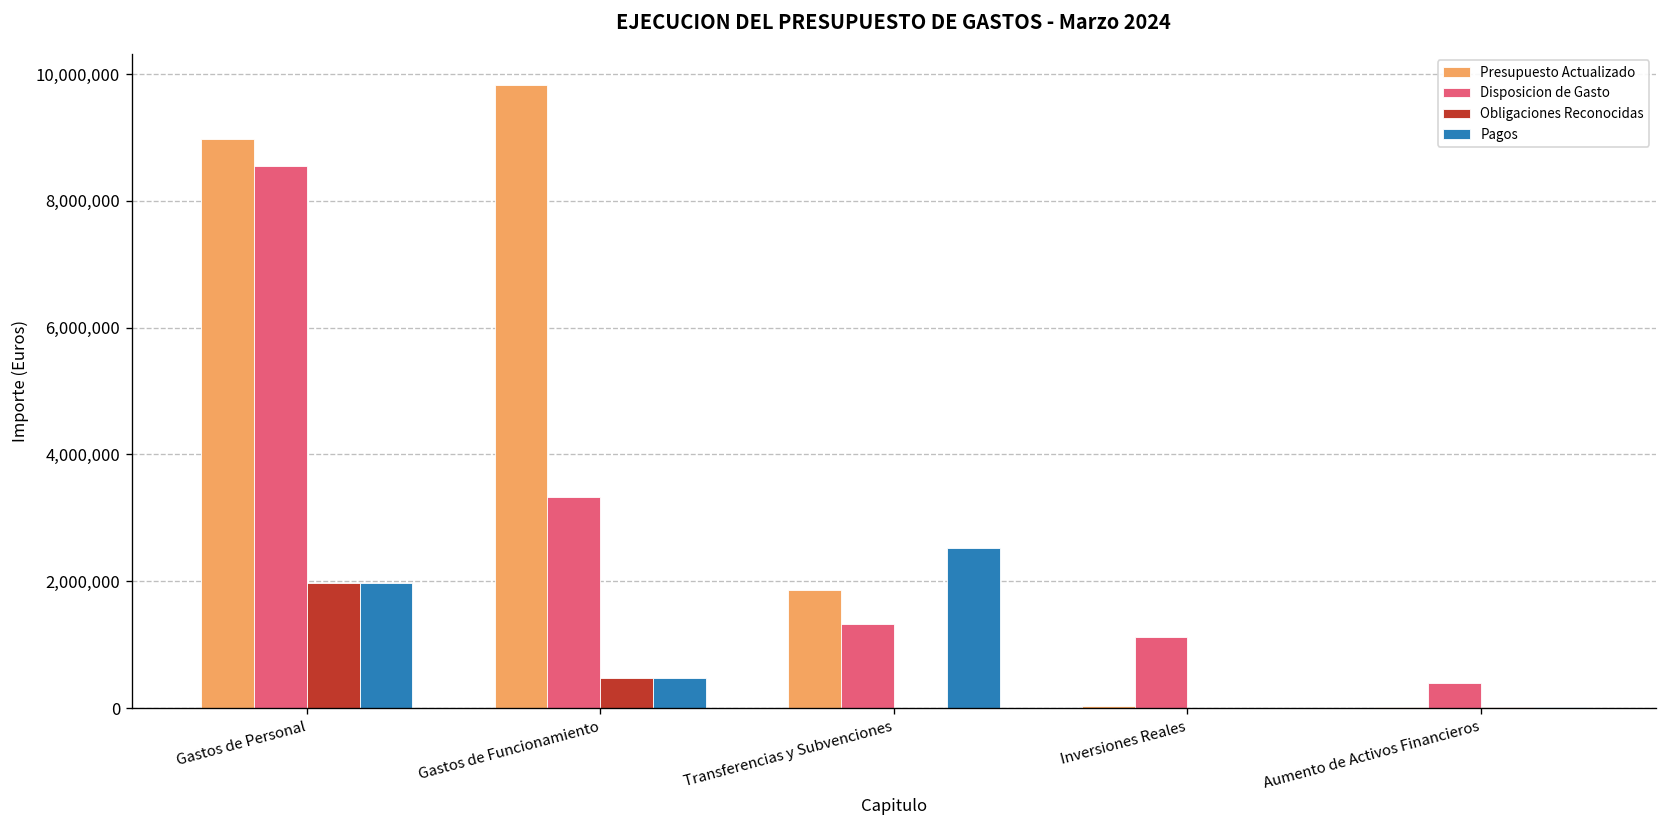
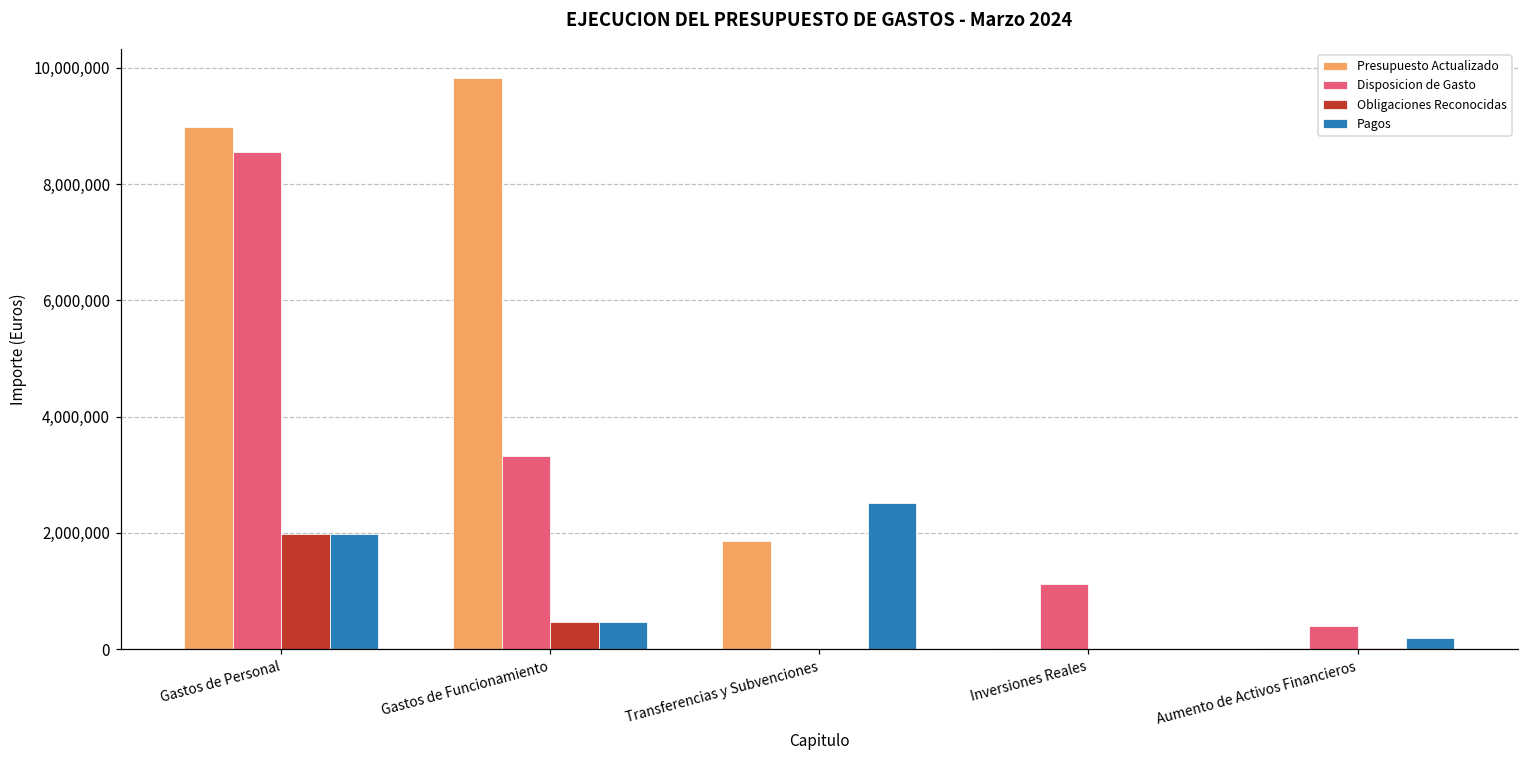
Disposicion de Gasto, Transferencias y Subvenciones: 1,300,000 -> 0
Pagos, Aumento de Activos Financieros: 0 -> 200,000
